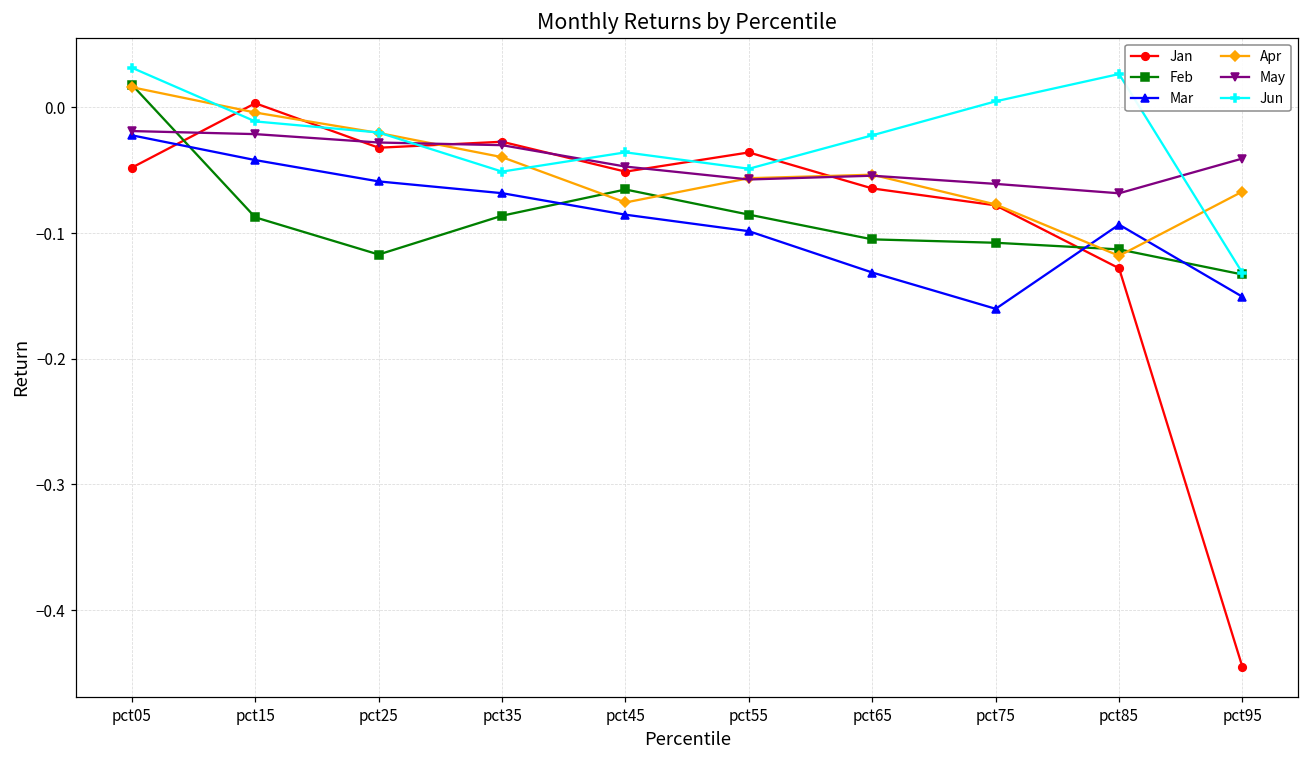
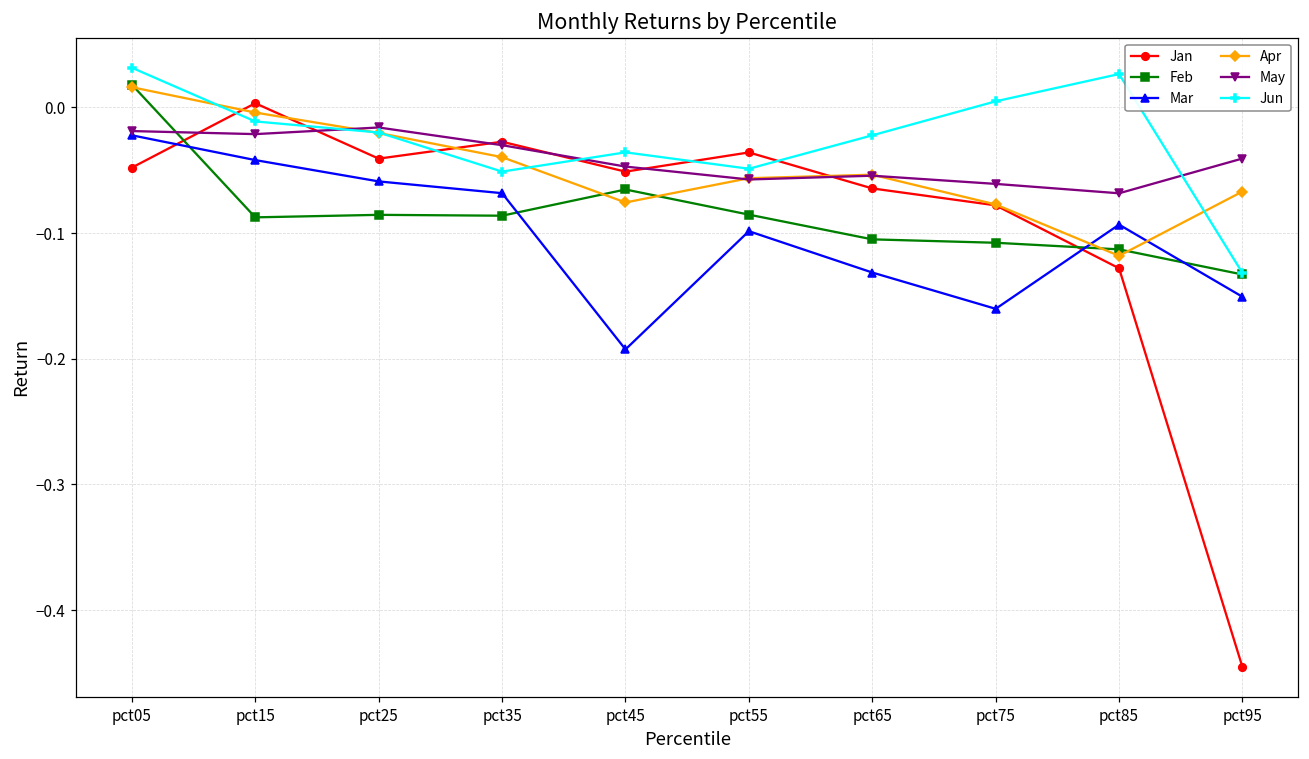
Jan, pct25: -0.032 -> -0.041
Feb, pct25: -0.117 -> -0.085
May, pct25: -0.028 -> -0.016
Mar, pct45: -0.085 -> -0.193
